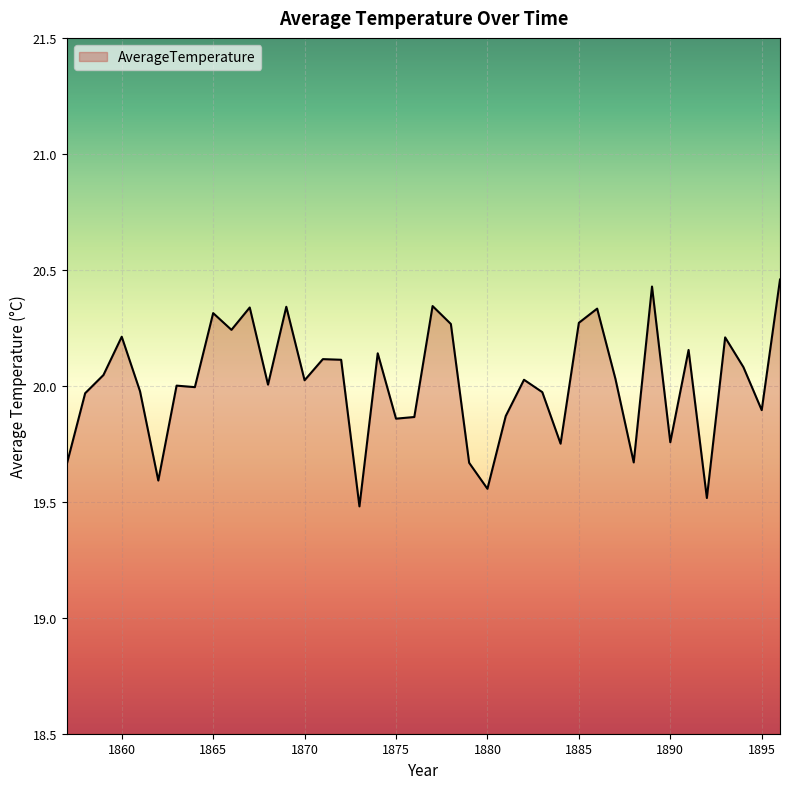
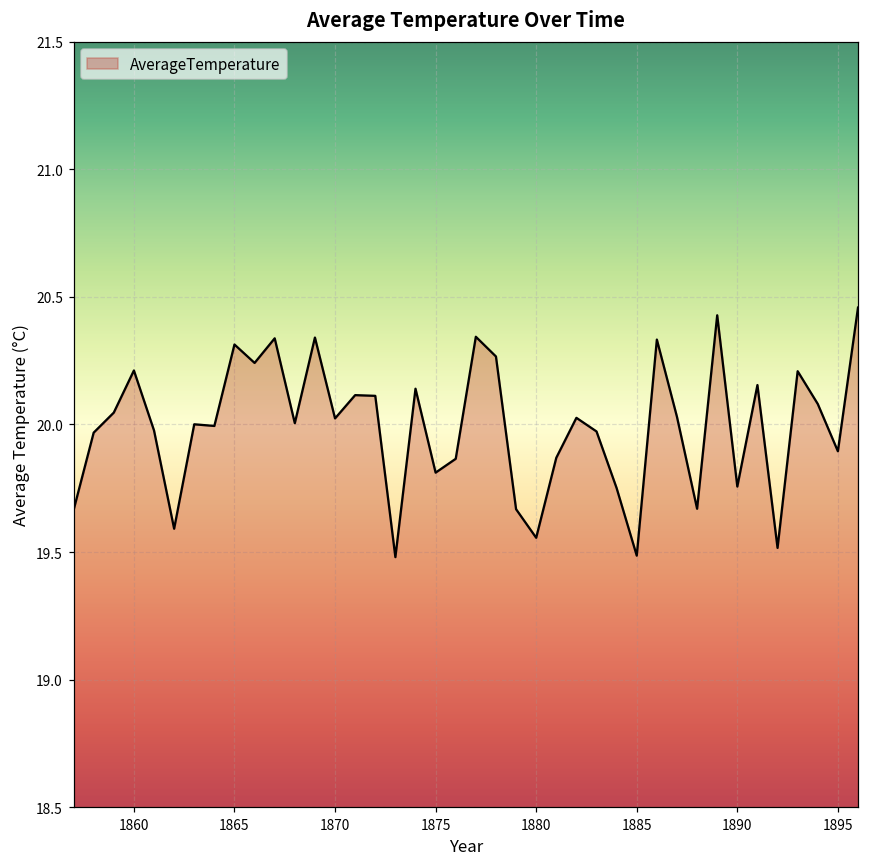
1875: 19.86 -> 19.81
1885: 20.27 -> 19.49
